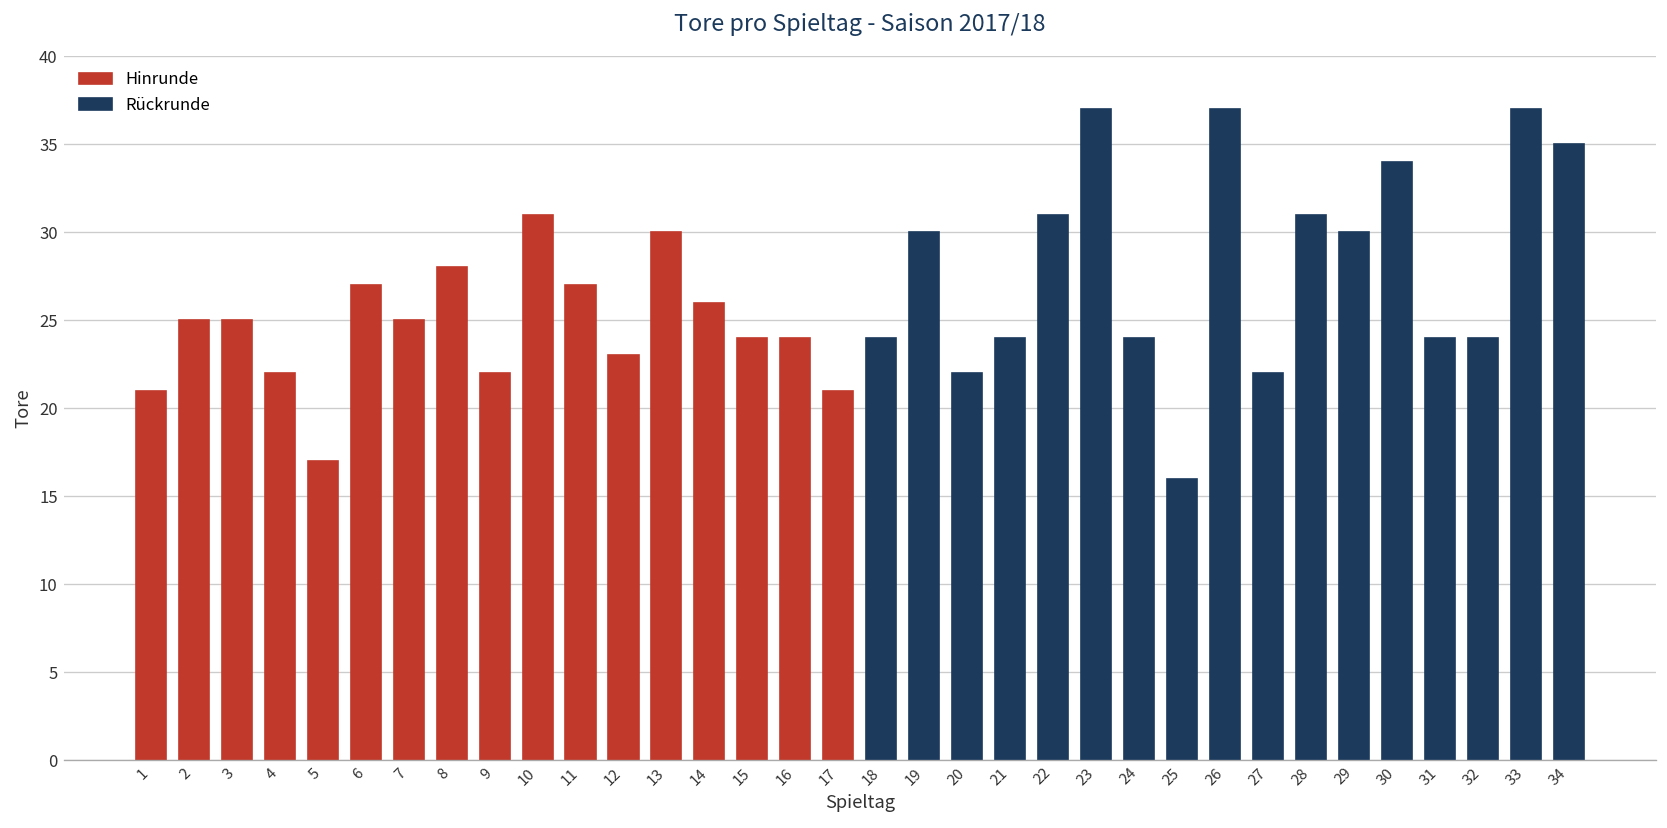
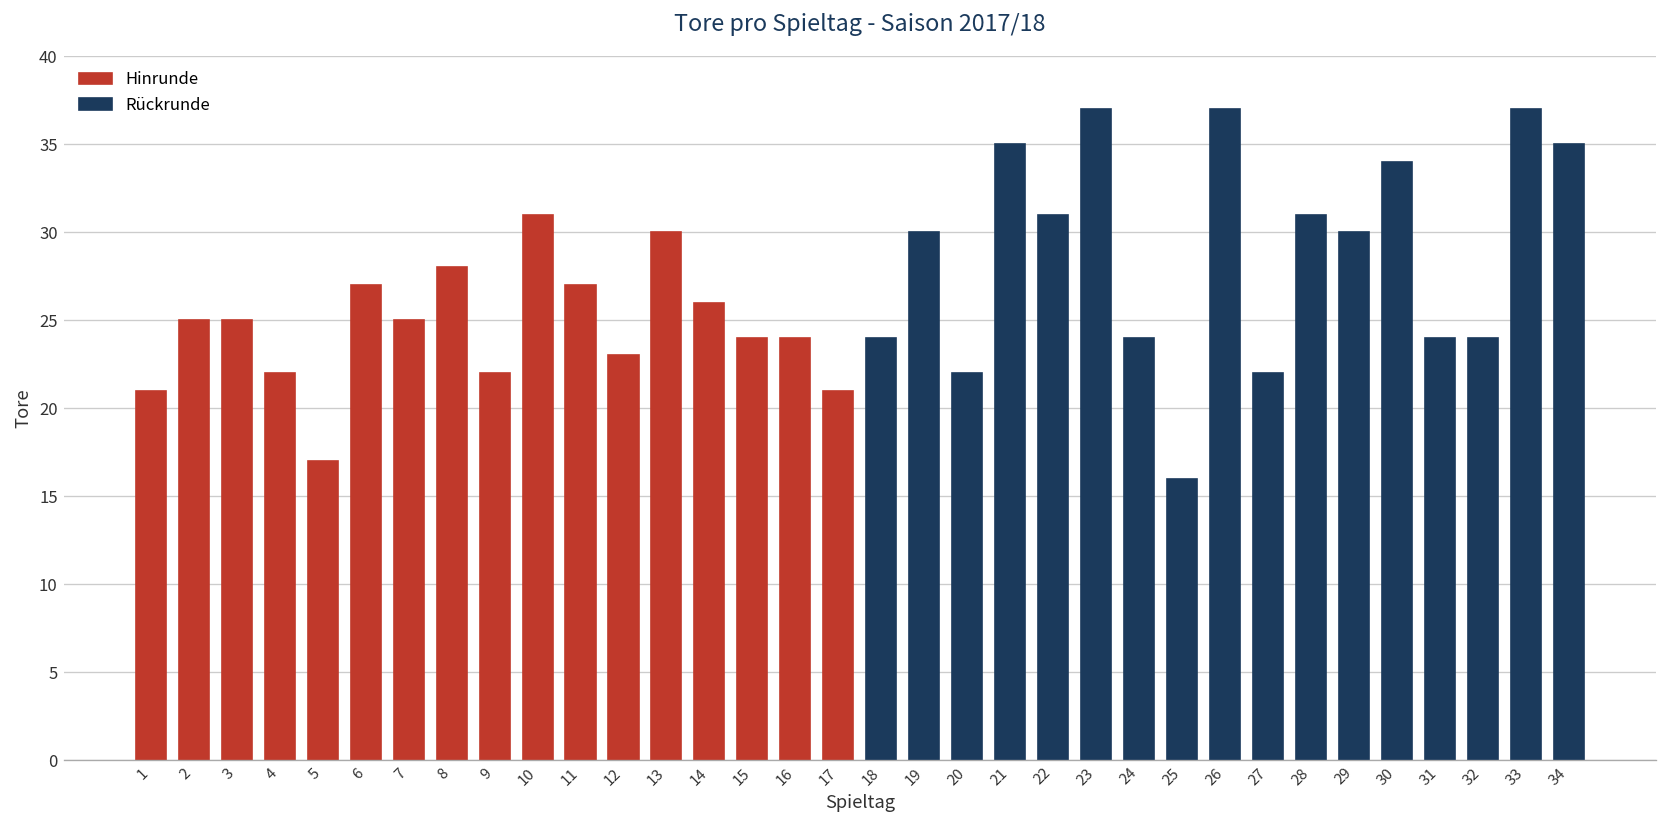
21: 24 -> 35
